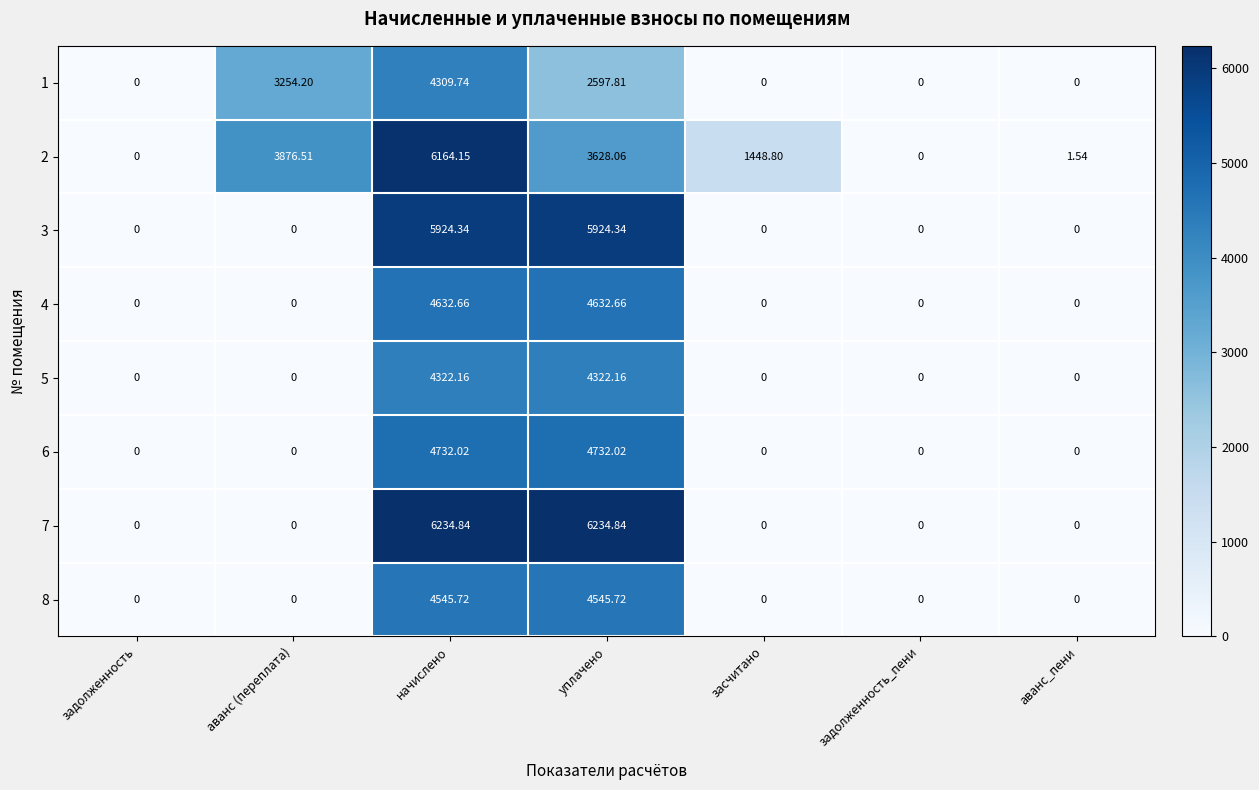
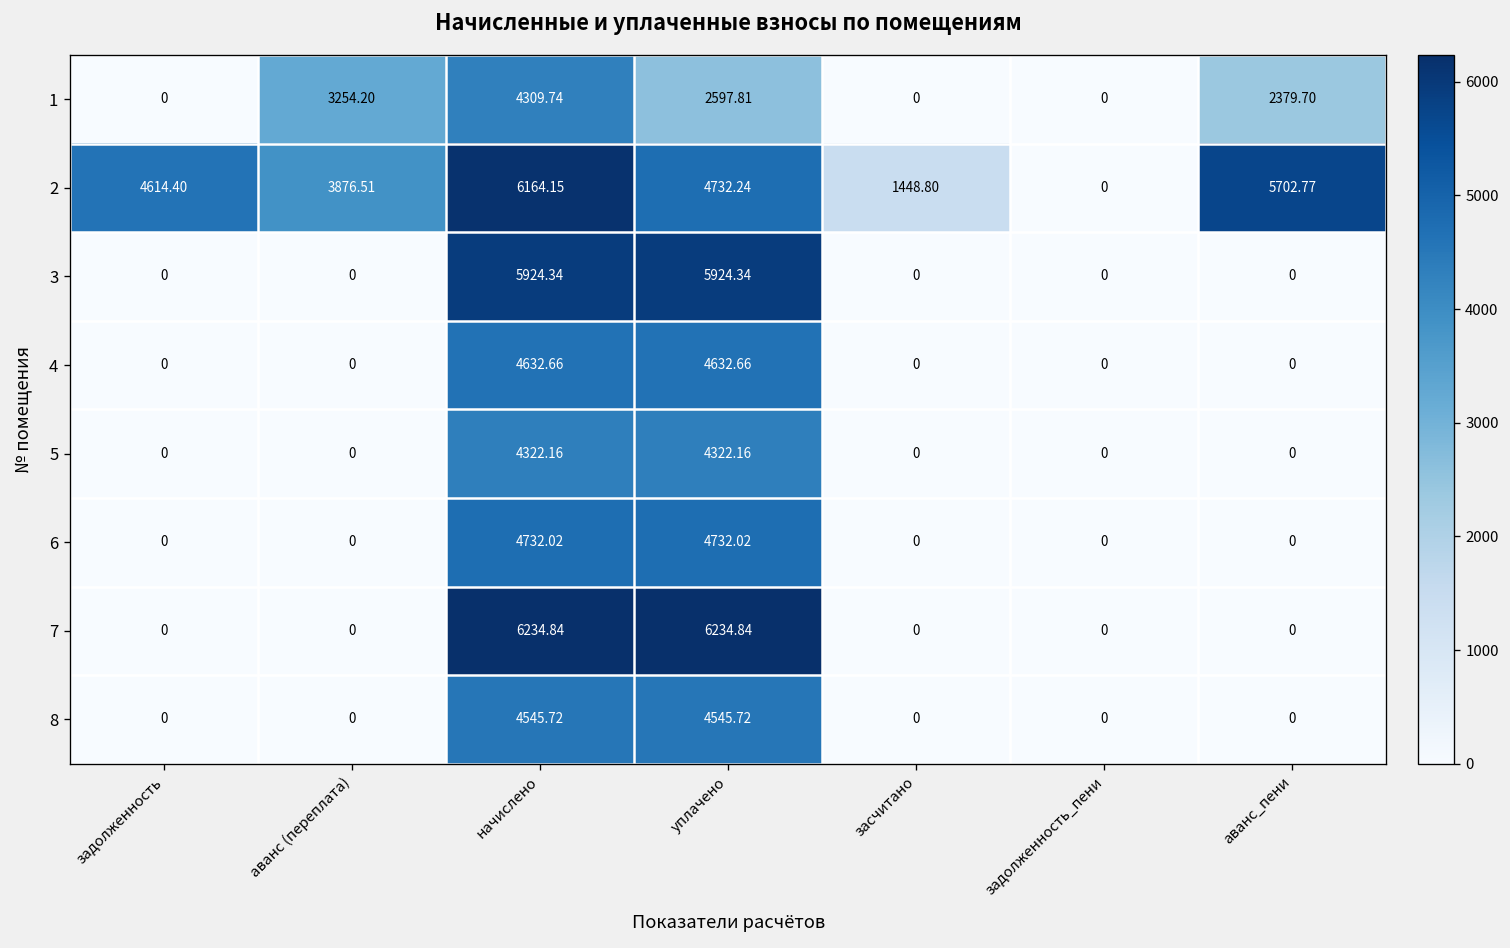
1, аванс_пени: 0 -> 2379.70
2, задолженность: 0 -> 4614.40
2, уплачено: 3628.06 -> 4732.24
2, аванс_пени: 1.54 -> 5702.77
